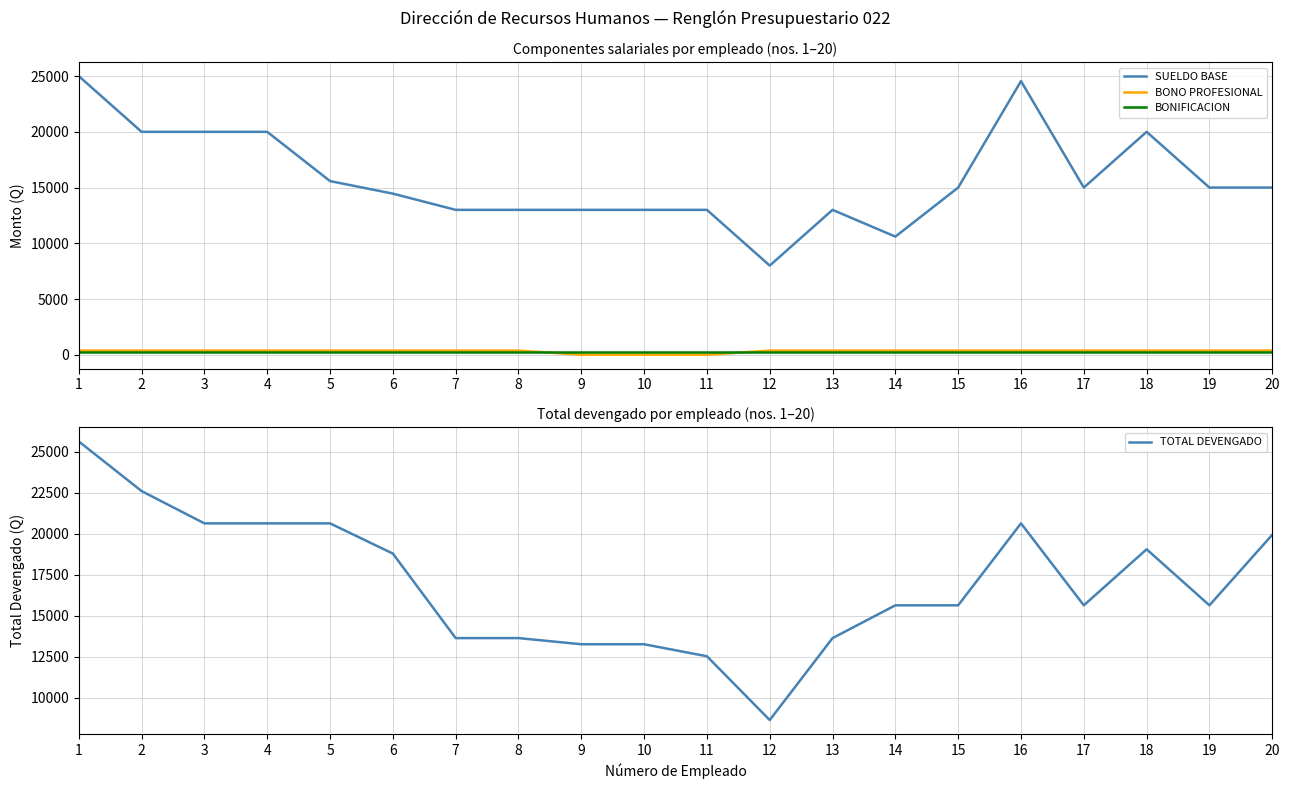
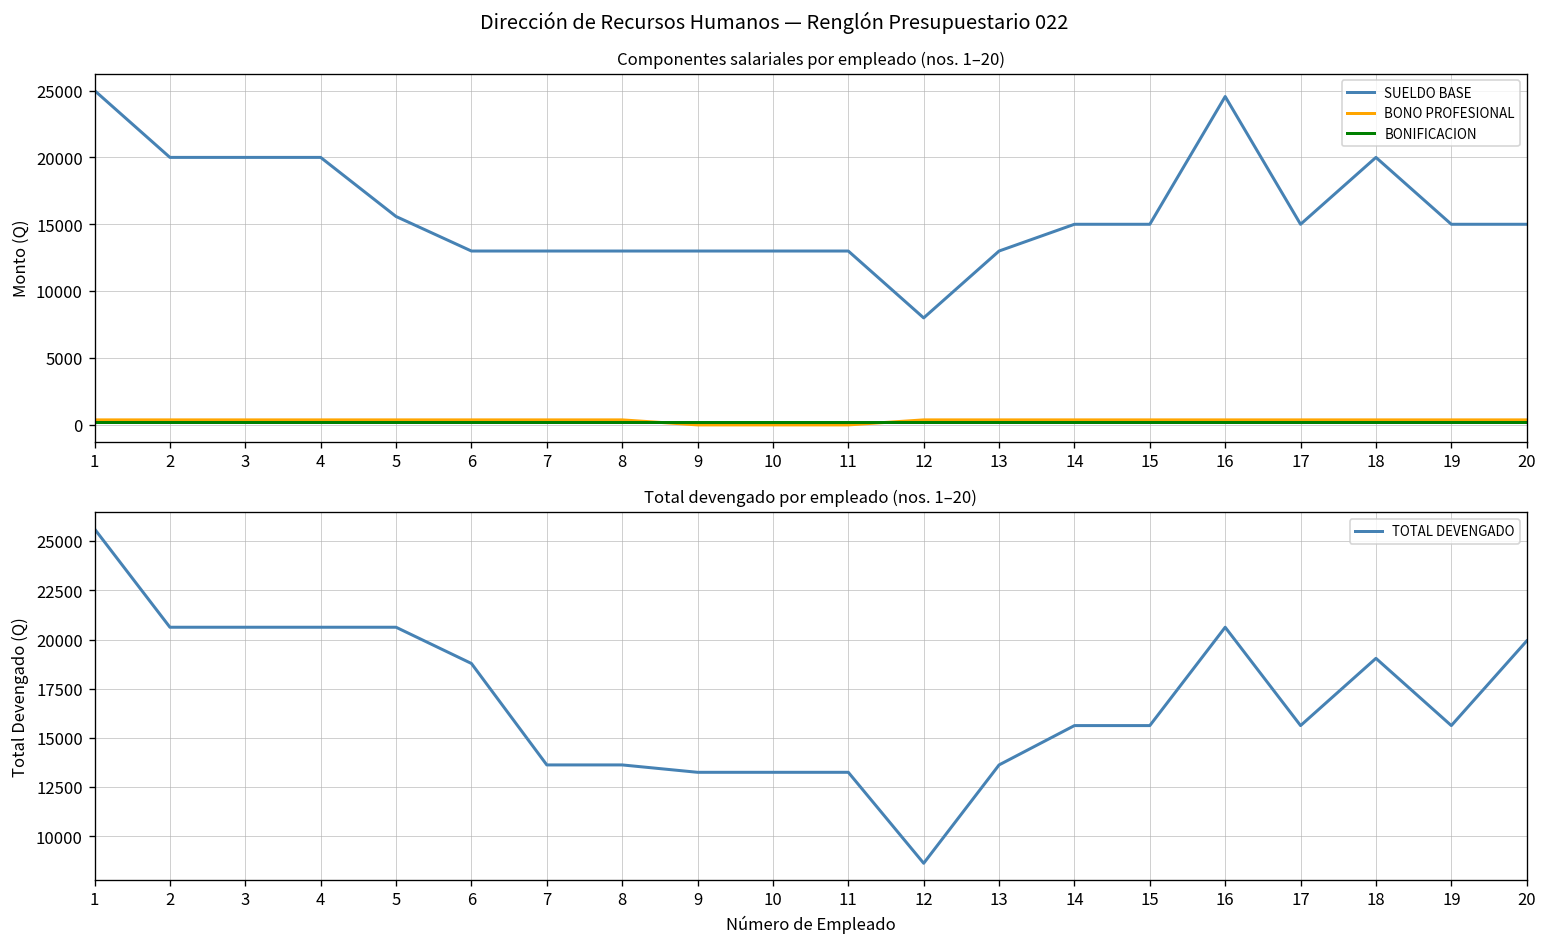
Componentes salariales por empleado (nos. 1–20), SUELDO BASE, 6: 14500 -> 13000
Componentes salariales por empleado (nos. 1–20), SUELDO BASE, 14: 10600 -> 15000
Total devengado por empleado (nos. 1–20), 2: 22600 -> 20600
Total devengado por empleado (nos. 1–20), 11: 12500 -> 13300
